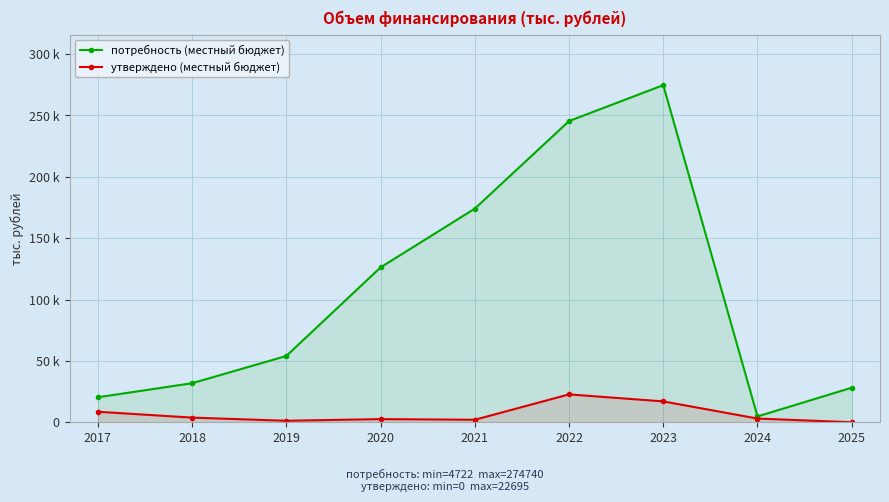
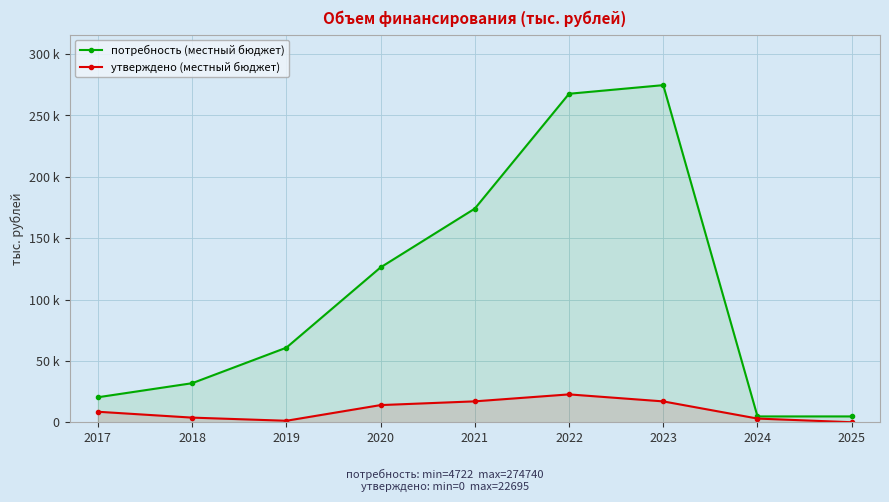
потребность (местный бюджет), 2019: 54000 -> 61000
утверждено (местный бюджет), 2020: 3000 -> 14000
утверждено (местный бюджет), 2021: 2000 -> 17000
потребность (местный бюджет), 2022: 245000 -> 268000
потребность (местный бюджет), 2025: 28000 -> 5000
